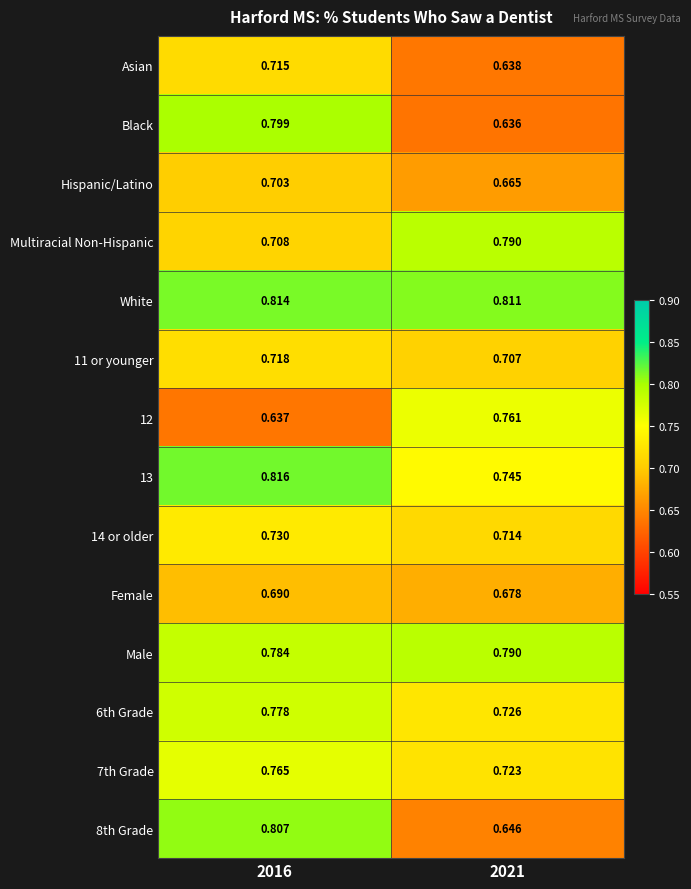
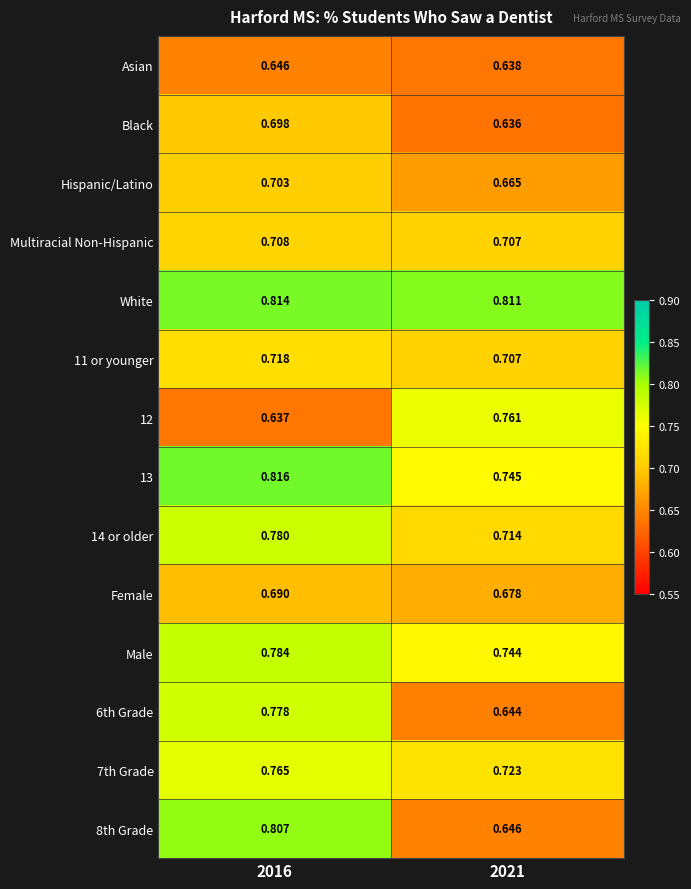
Asian, 2016: 0.715 -> 0.646
Black, 2016: 0.799 -> 0.698
Multiracial Non-Hispanic, 2021: 0.790 -> 0.707
14 or older, 2016: 0.730 -> 0.780
Male, 2021: 0.790 -> 0.744
6th Grade, 2021: 0.726 -> 0.644
